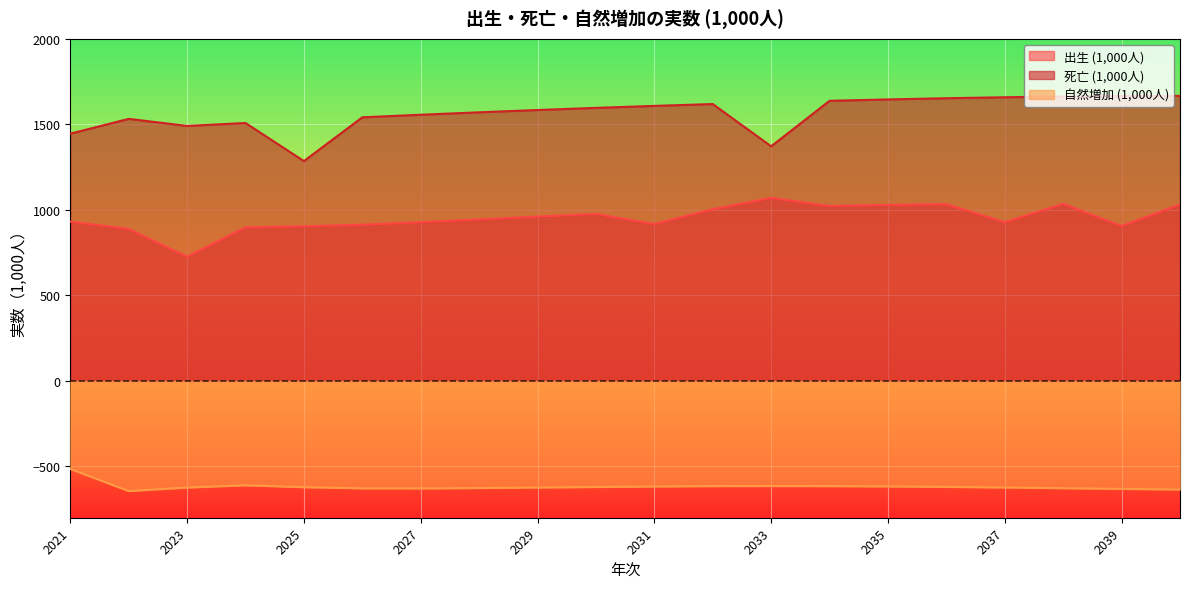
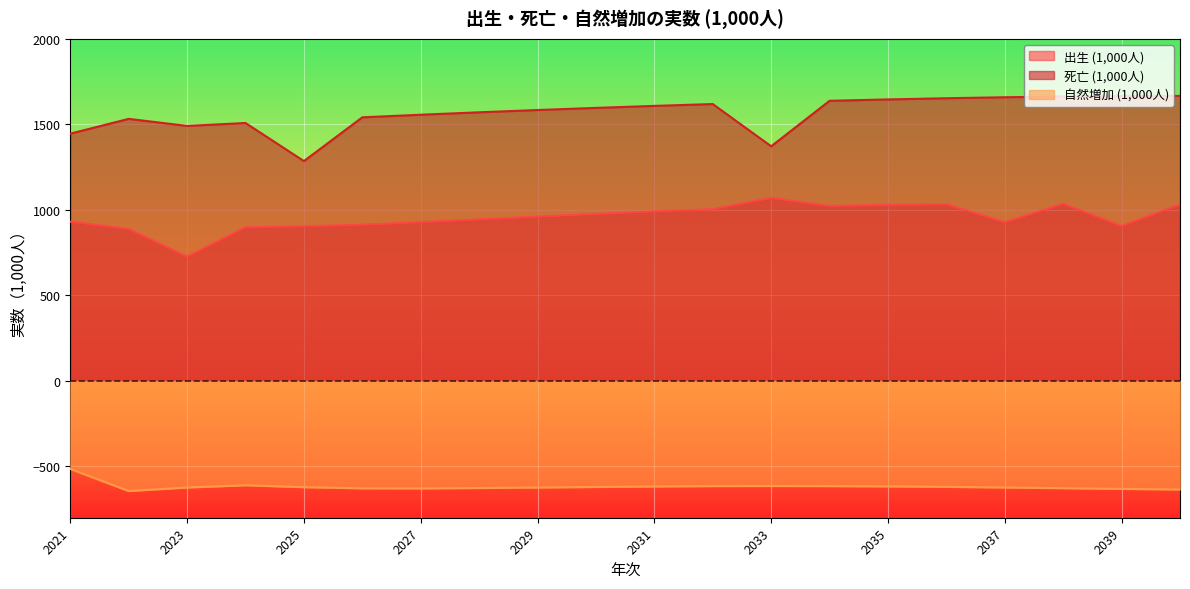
出生 (1,000人), 2031: 920 -> 990
